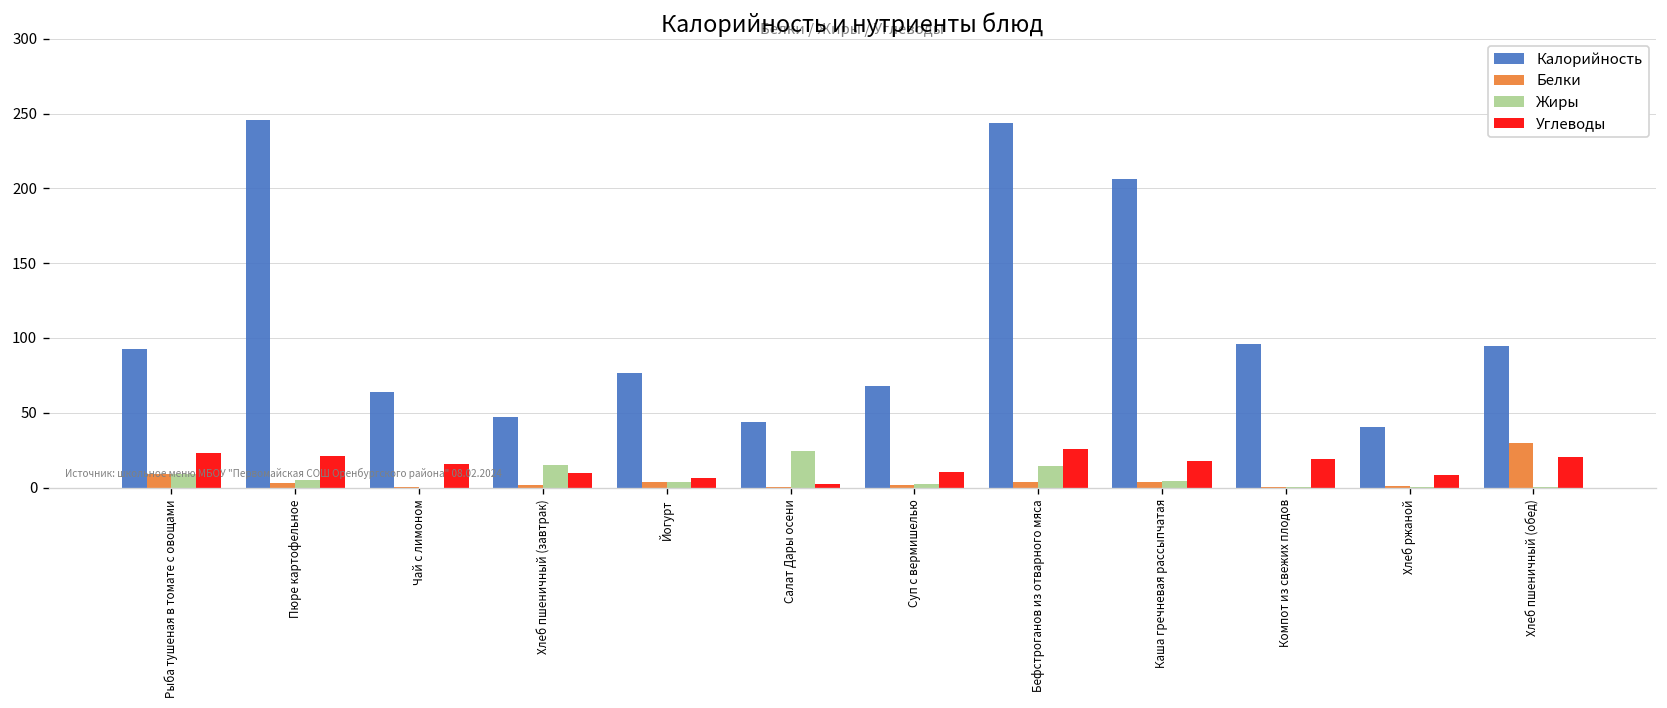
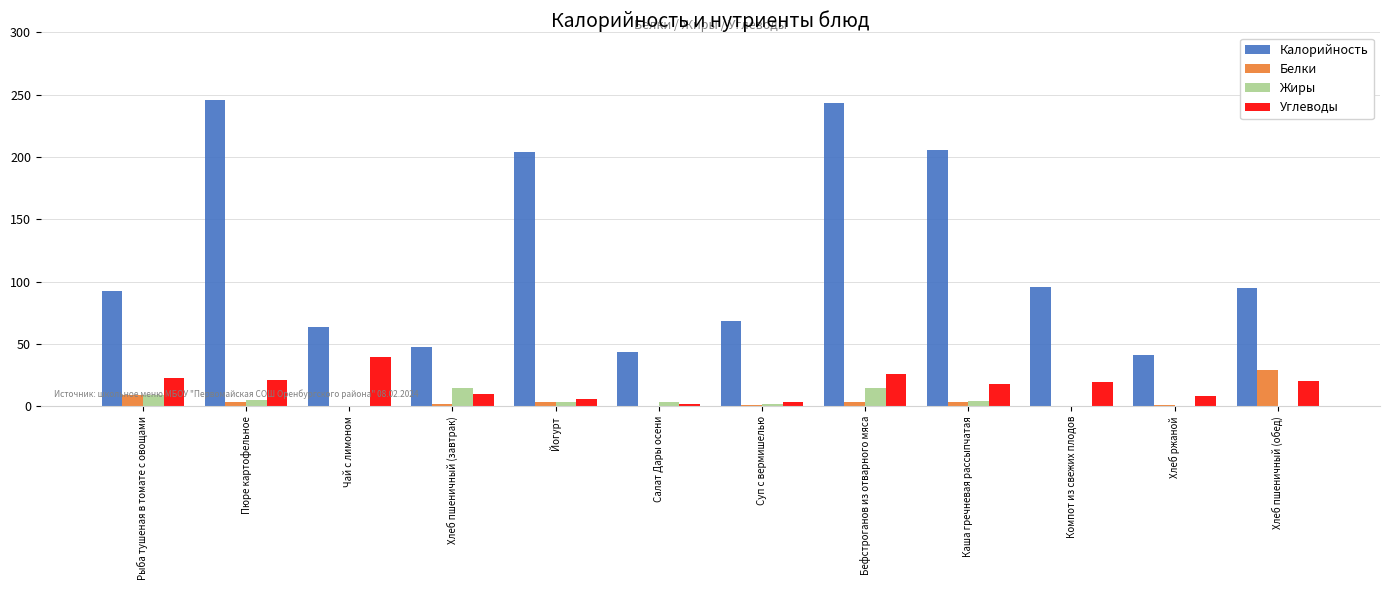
Углеводы, Чай с лимоном: 15 -> 39
Калорийность, Йогурт: 76 -> 204
Жиры, Салат Дары осени: 24 -> 4
Углеводы, Суп с вермишелью: 11 -> 4
